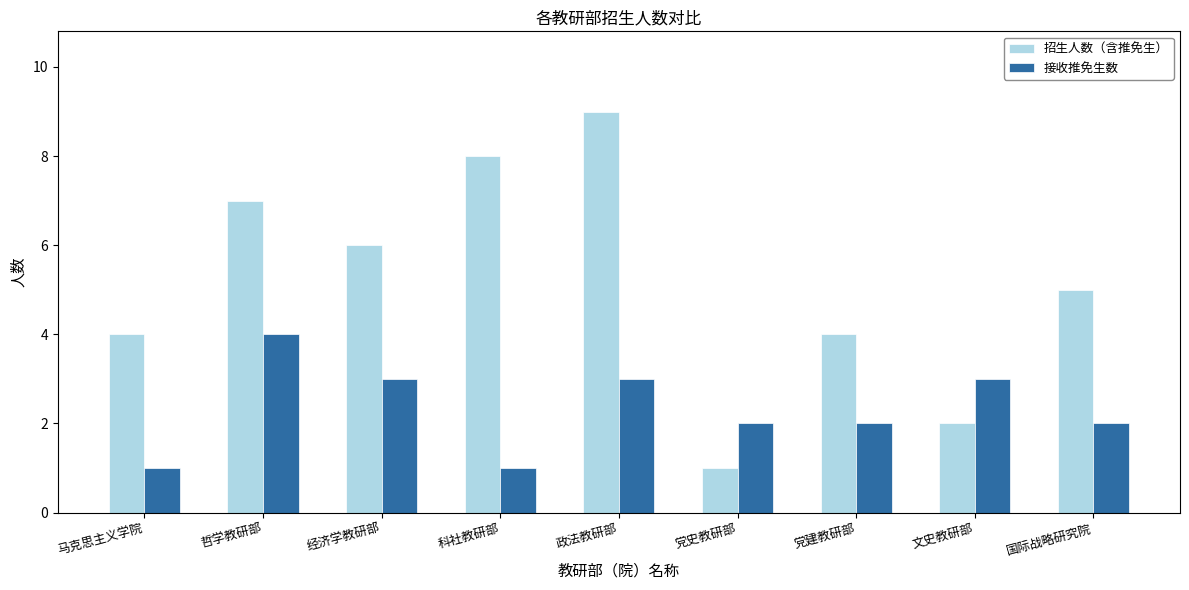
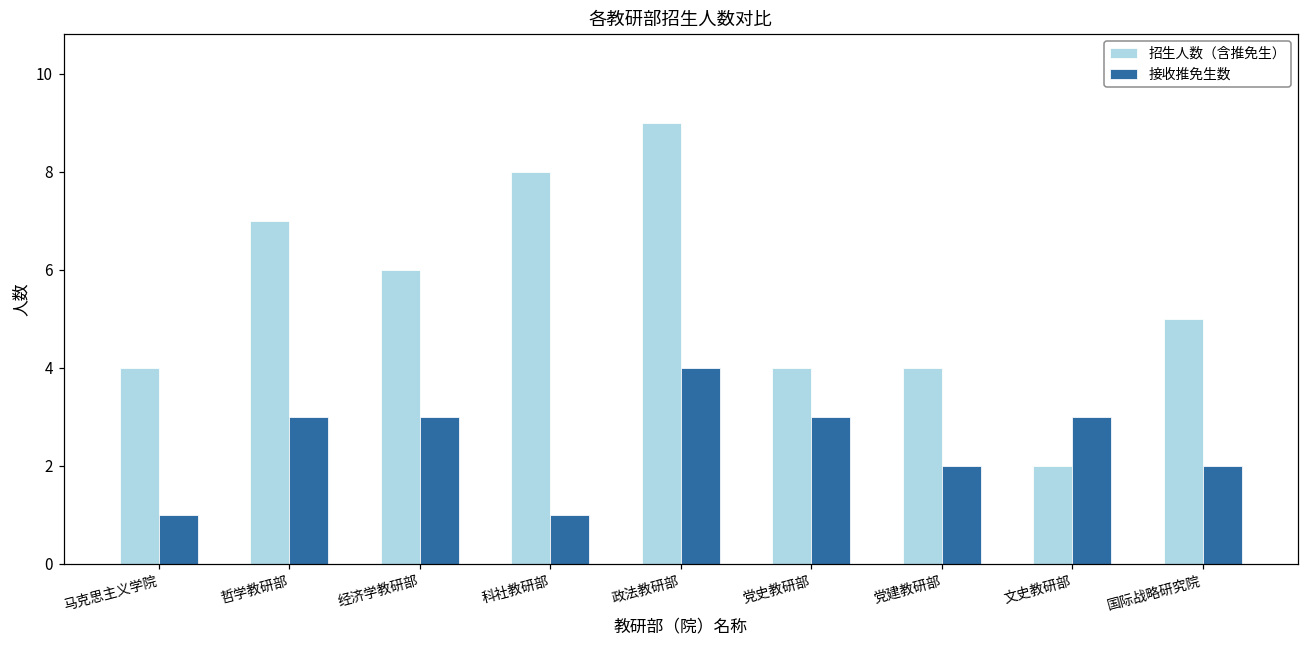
接收推免生数, 哲学教研部: 4 -> 3
接收推免生数, 政法教研部: 3 -> 4
招生人数（含推免生）, 党史教研部: 1 -> 4
接收推免生数, 党史教研部: 2 -> 3
